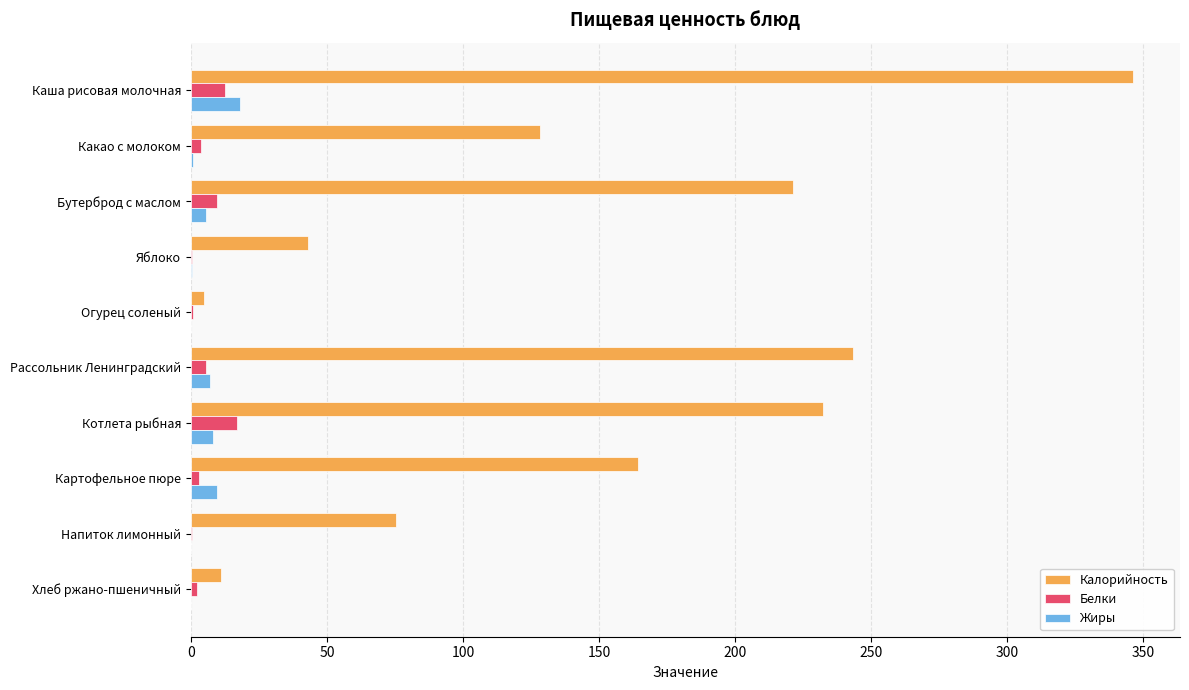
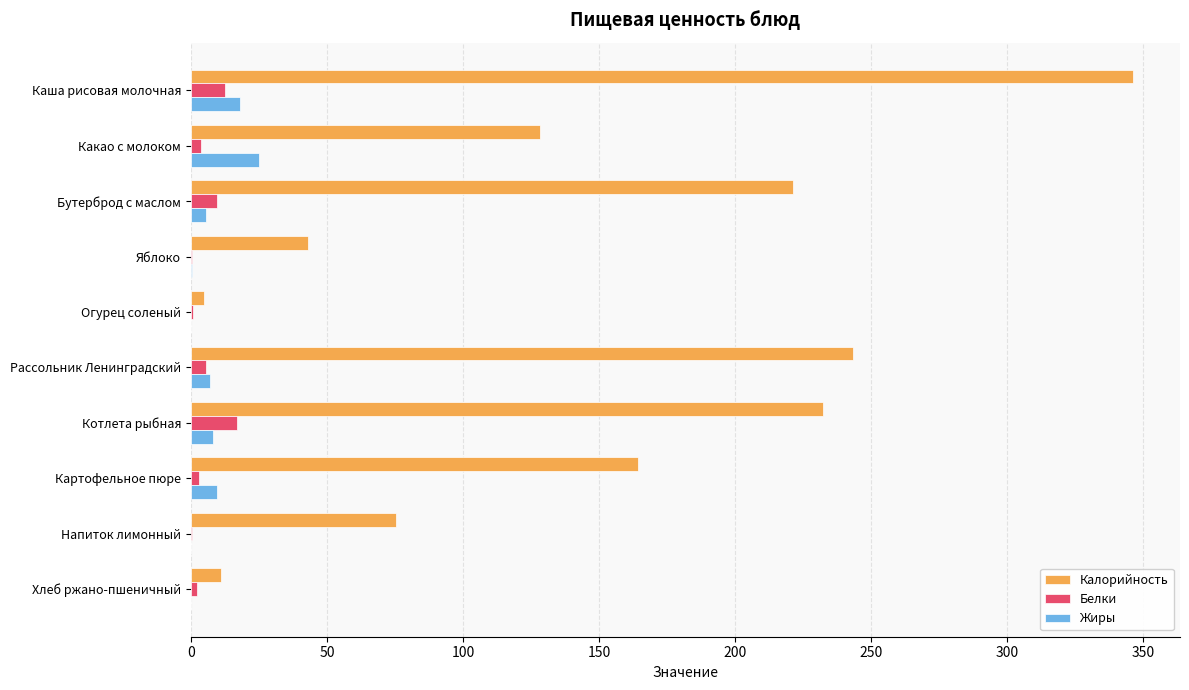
Жиры, Какао с молоком: 1 -> 25
